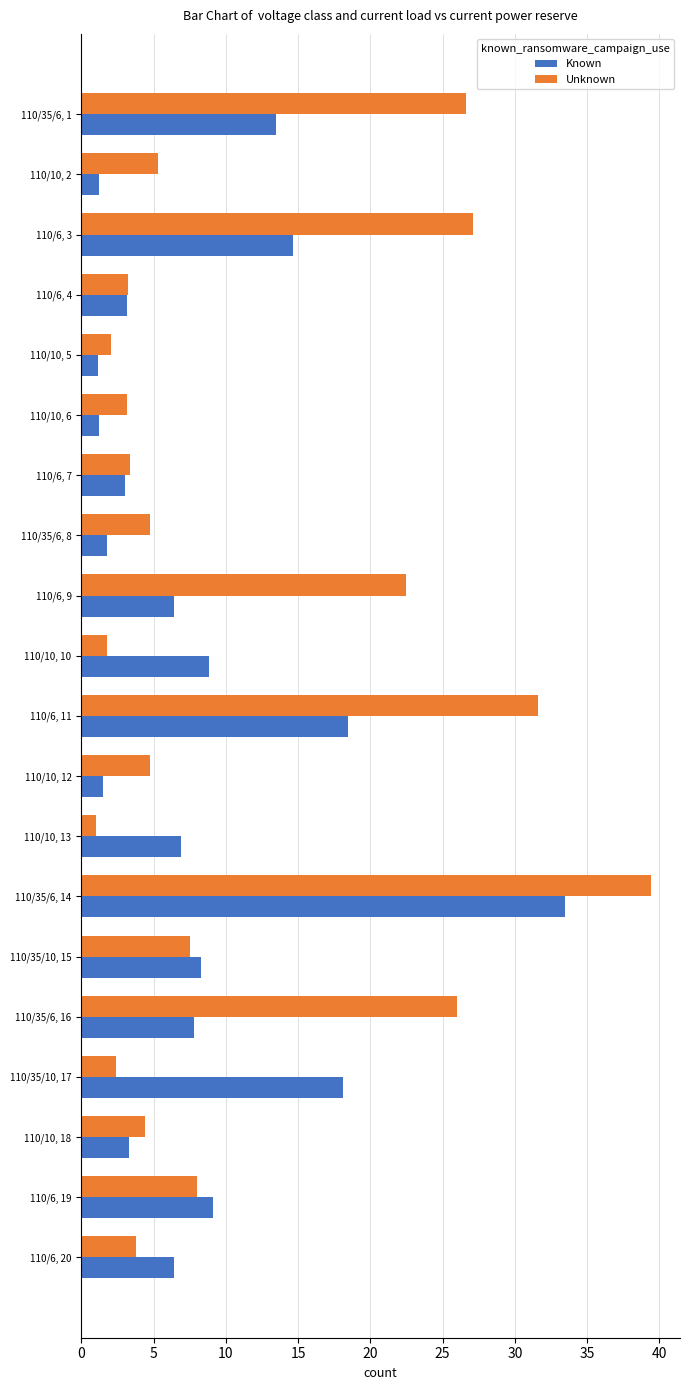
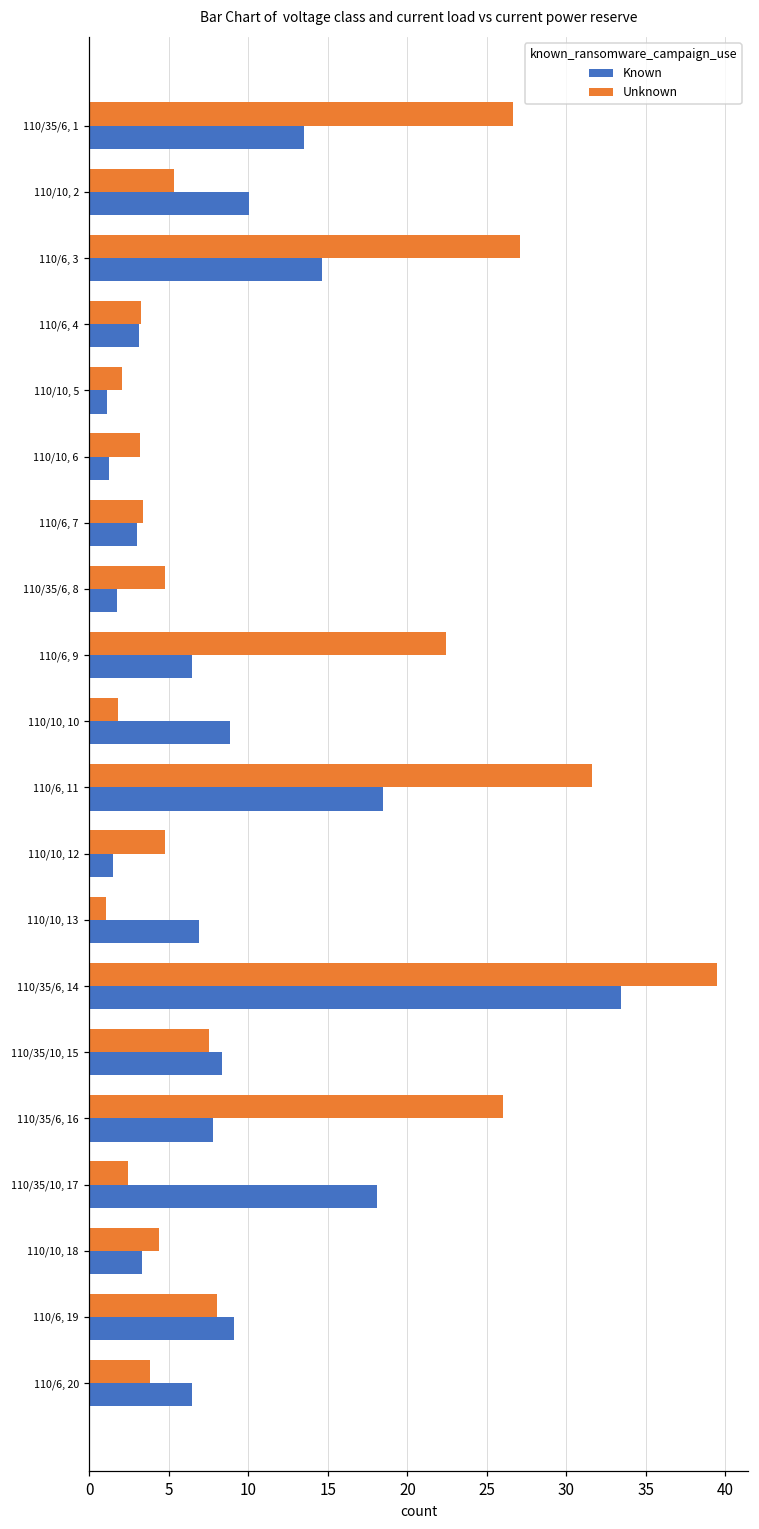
Known, 110/10, 2: 1.2 -> 10.0
